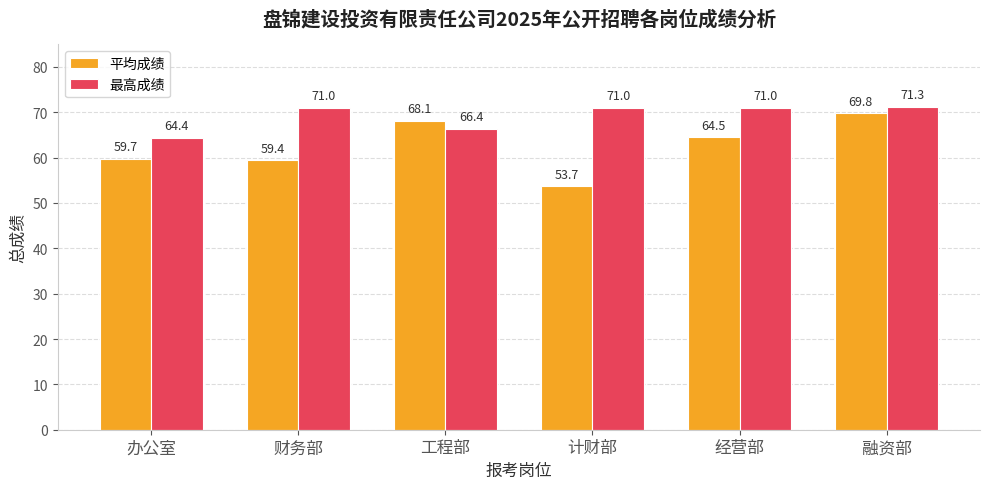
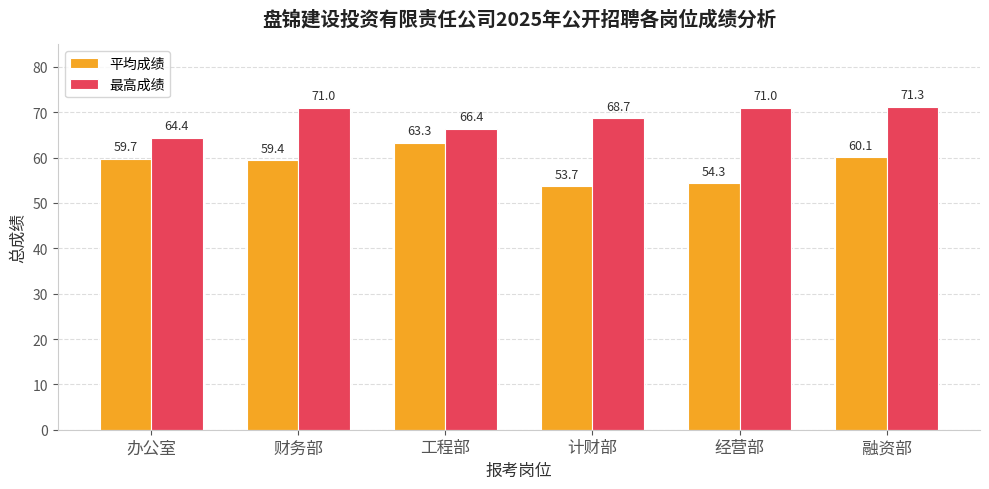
平均成绩, 工程部: 68.1 -> 63.3
最高成绩, 计财部: 71.0 -> 68.7
平均成绩, 经营部: 64.5 -> 54.3
平均成绩, 融资部: 69.8 -> 60.1
